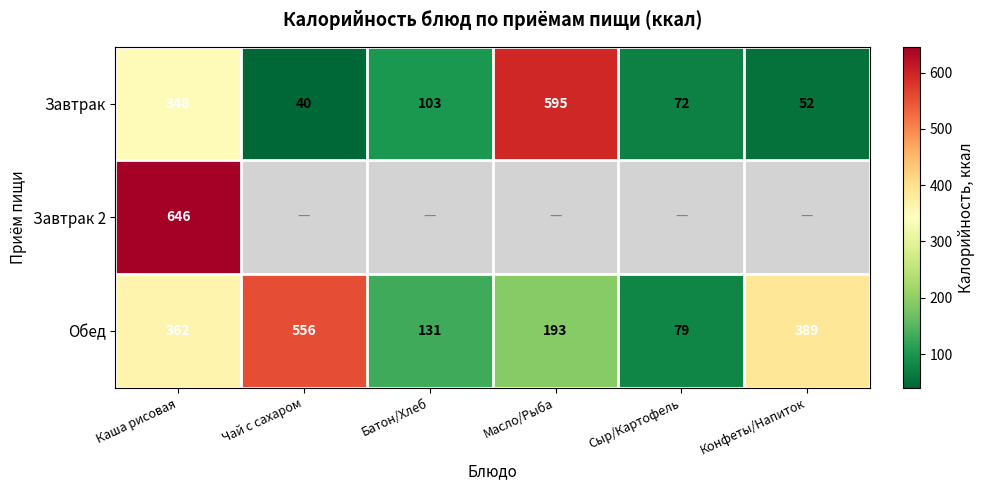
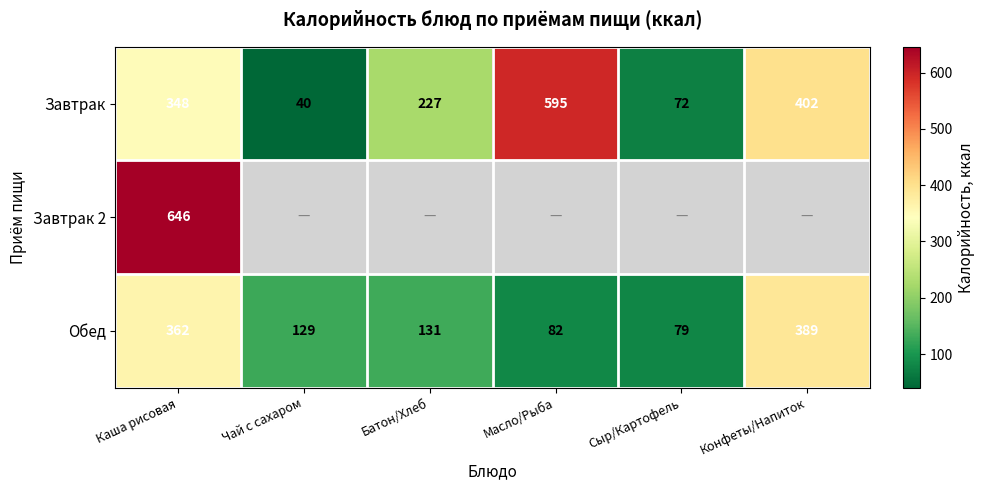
Завтрак, Батон/Хлеб: 103 -> 227
Завтрак, Конфеты/Напиток: 52 -> 402
Обед, Чай с сахаром: 556 -> 129
Обед, Масло/Рыба: 193 -> 82
